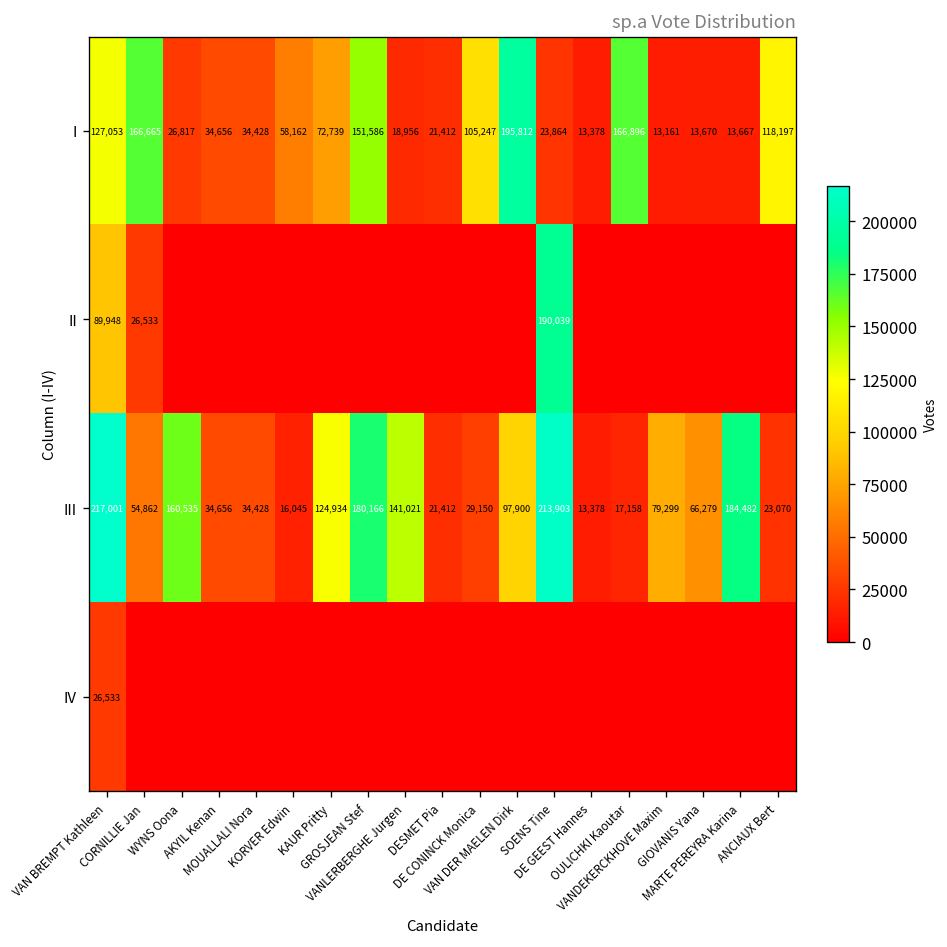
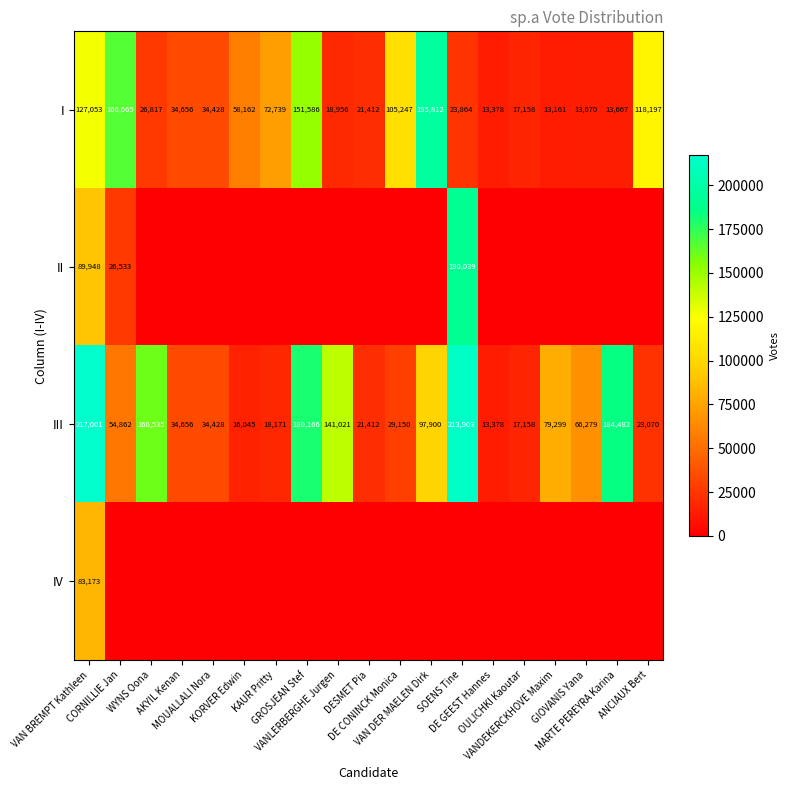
I, OULICHKI Kaoutar: 166,896 -> 17,158
III, KAUR Pritty: 124,934 -> 18,171
IV, VAN BREMPT Kathleen: 26,533 -> 83,173
